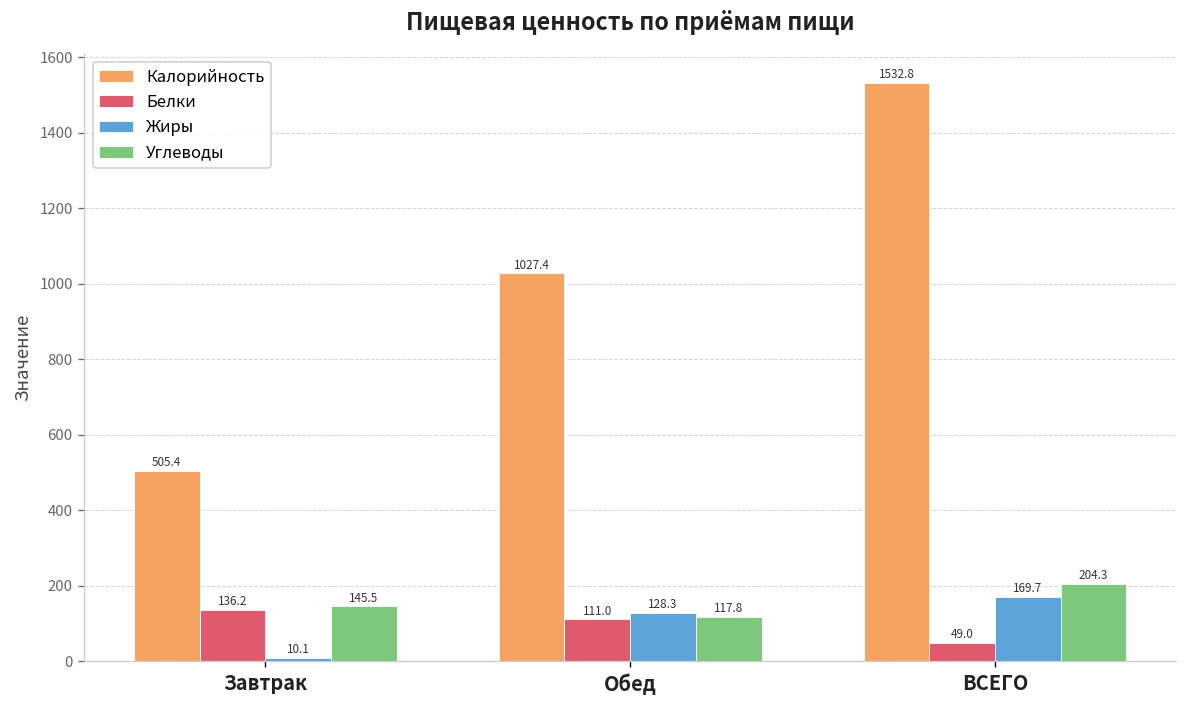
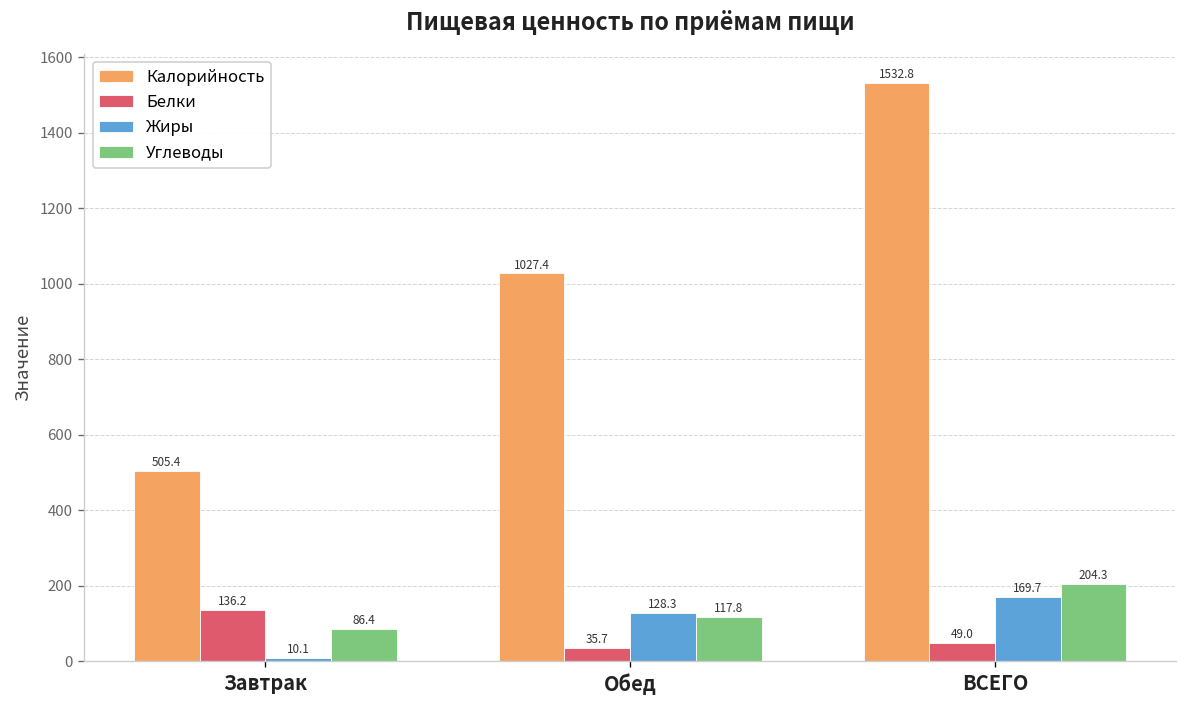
Углеводы, Завтрак: 145.5 -> 86.4
Белки, Обед: 111.0 -> 35.7
